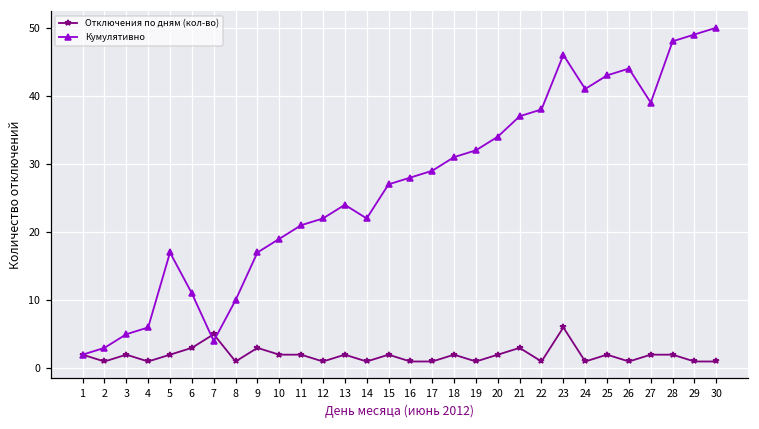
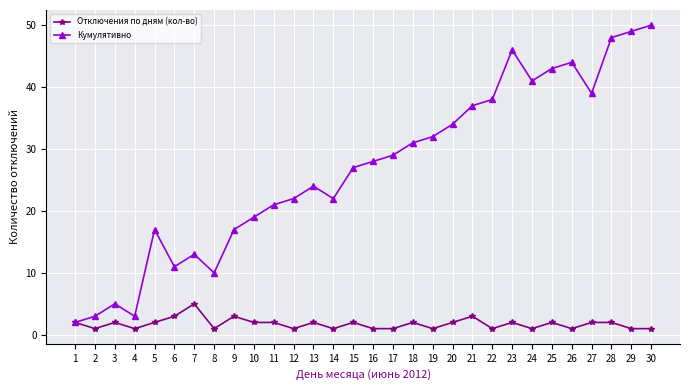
Кумулятивно, 4: 6 -> 3
Кумулятивно, 7: 4 -> 13
Отключения по дням (кол-во), 23: 6 -> 2
